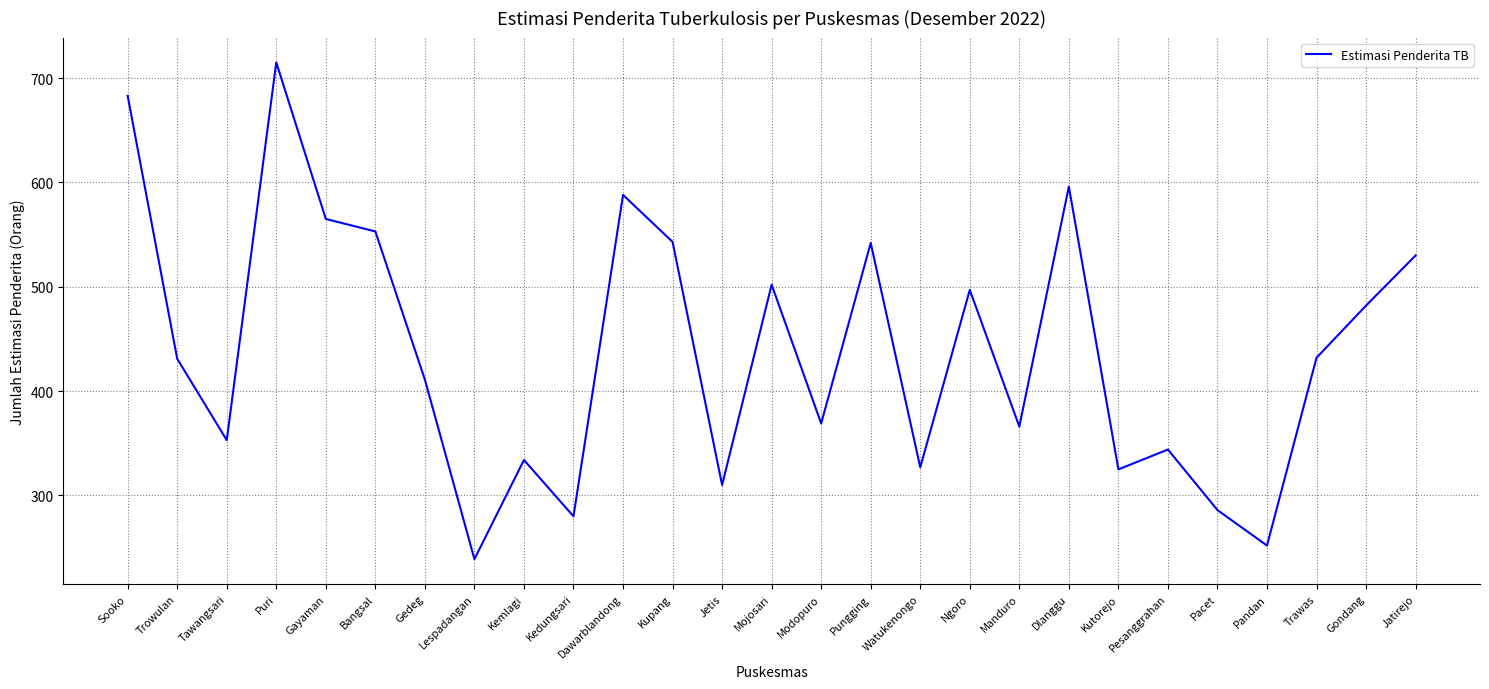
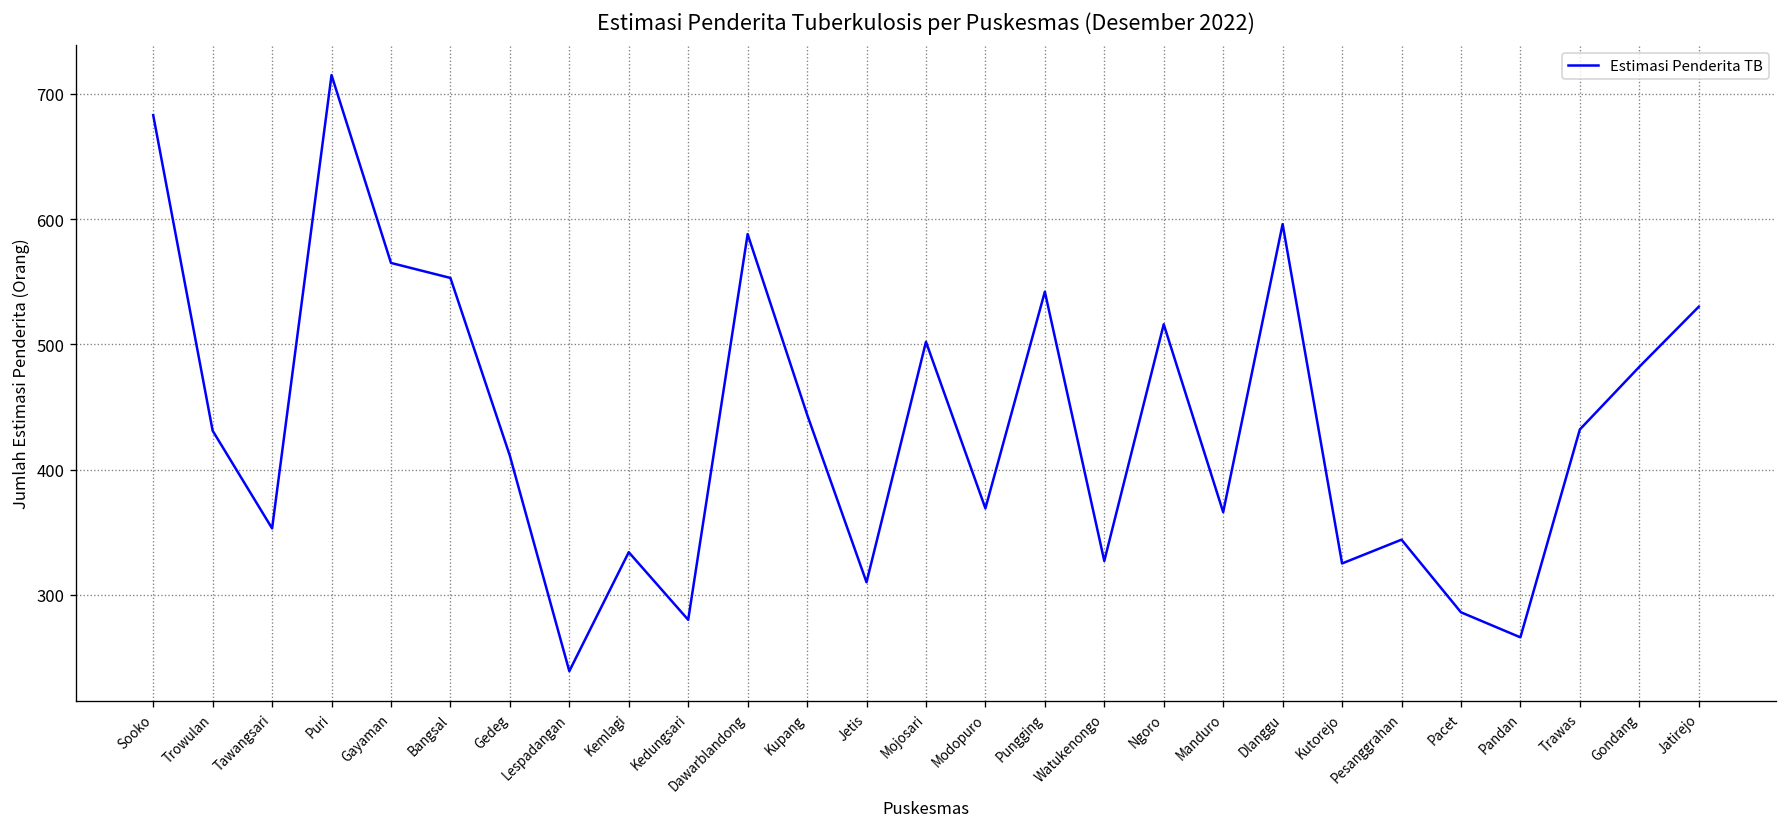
Kupang: 543 -> 444
Ngoro: 497 -> 516
Pandan: 252 -> 266
